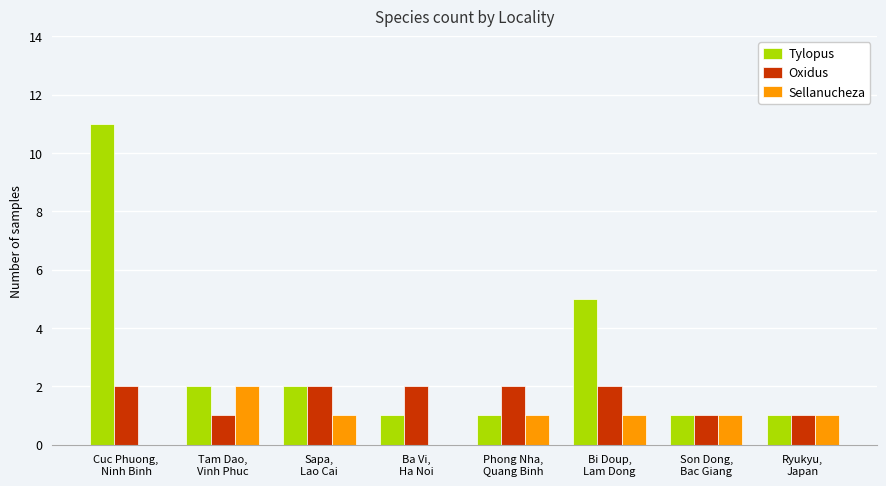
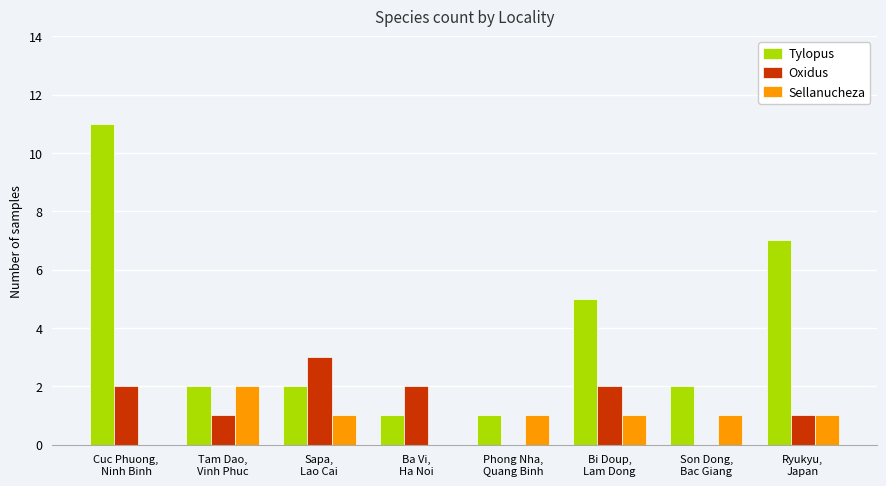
Oxidus, Sapa, Lao Cai: 2 -> 3
Oxidus, Phong Nha, Quang Binh: 2 -> 0
Tylopus, Son Dong, Bac Giang: 1 -> 2
Oxidus, Son Dong, Bac Giang: 1 -> 0
Tylopus, Ryukyu, Japan: 1 -> 7
